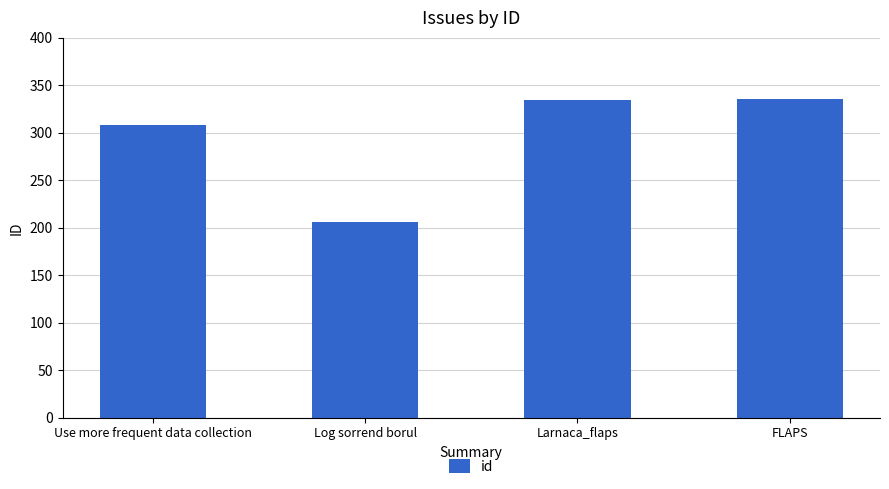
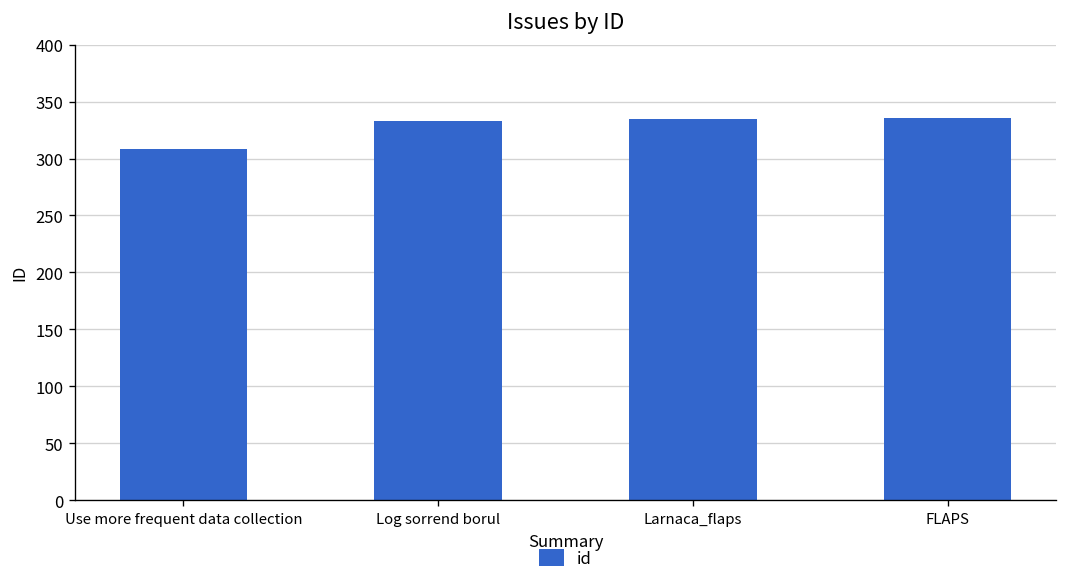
Log sorrend borul: 210 -> 330
